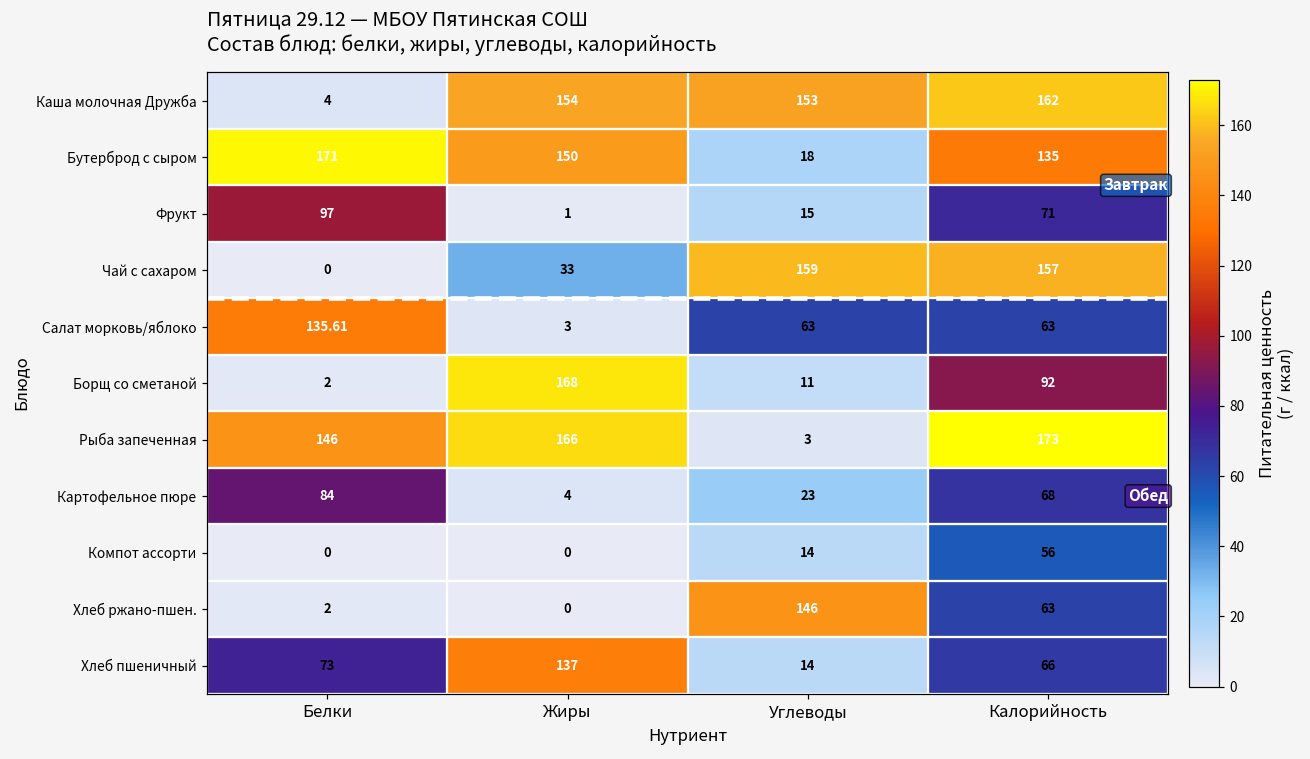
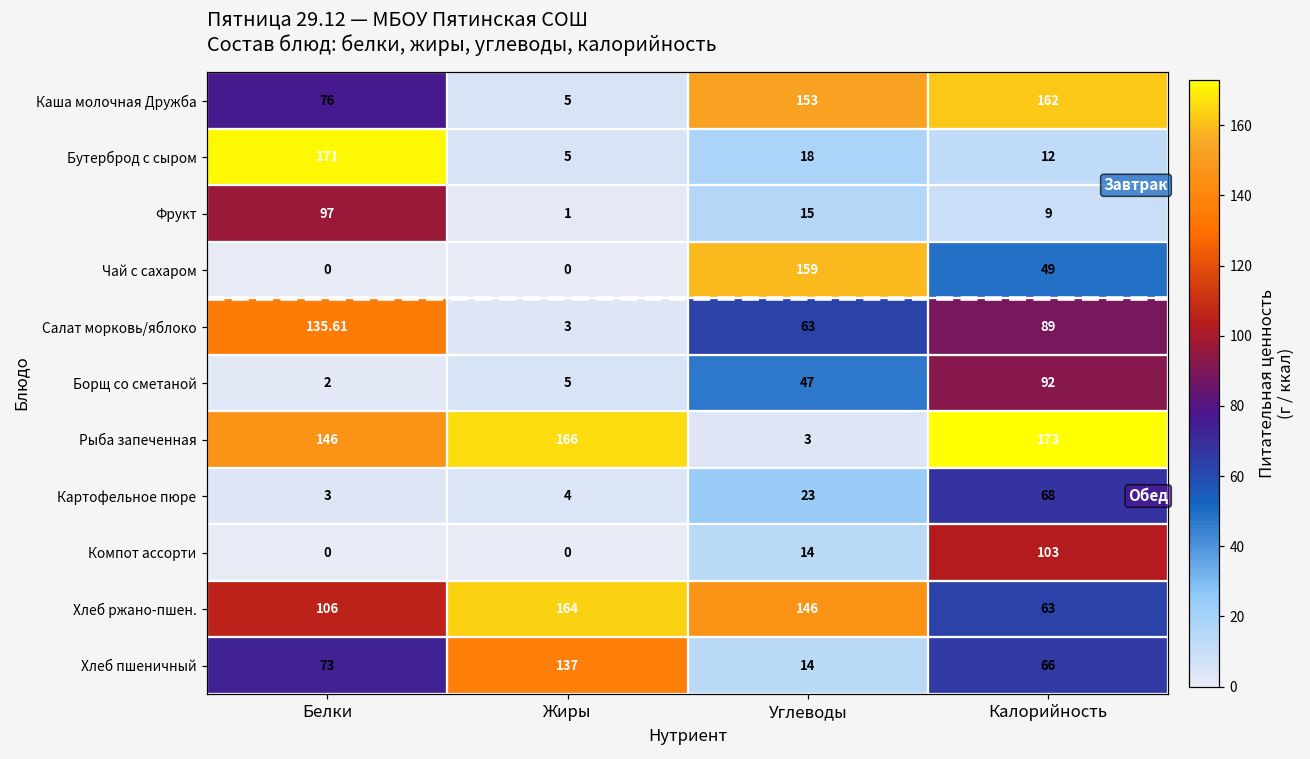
Каша молочная Дружба, Белки: 4 -> 76
Каша молочная Дружба, Жиры: 154 -> 5
Бутерброд с сыром, Жиры: 150 -> 5
Бутерброд с сыром, Калорийность: 135 -> 12
Фрукт, Калорийность: 71 -> 9
Чай с сахаром, Жиры: 33 -> 0
Чай с сахаром, Калорийность: 157 -> 49
Салат морковь/яблоко, Калорийность: 63 -> 89
Борщ со сметаной, Жиры: 168 -> 5
Борщ со сметаной, Углеводы: 11 -> 47
Картофельное пюре, Белки: 84 -> 3
Компот ассорти, Калорийность: 56 -> 103
Хлеб ржано-пшен., Белки: 2 -> 106
Хлеб ржано-пшен., Жиры: 0 -> 164
